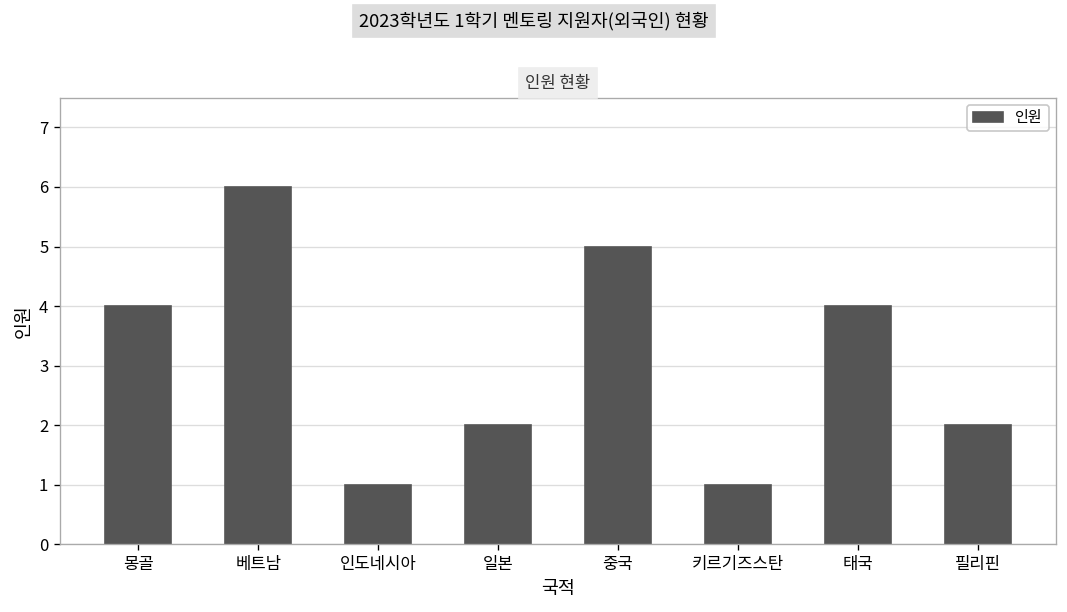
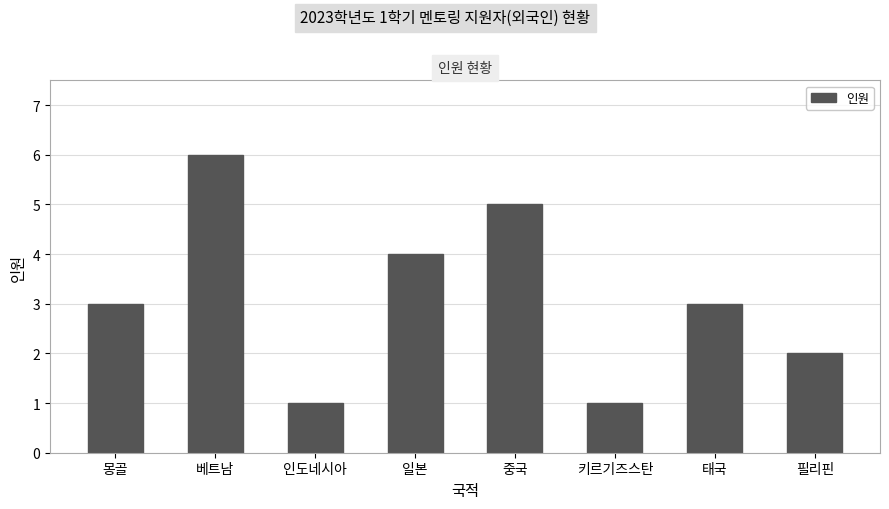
몽골: 4 -> 3
일본: 2 -> 4
태국: 4 -> 3
